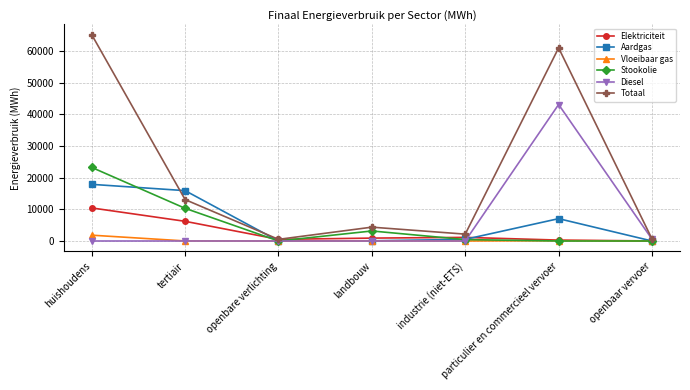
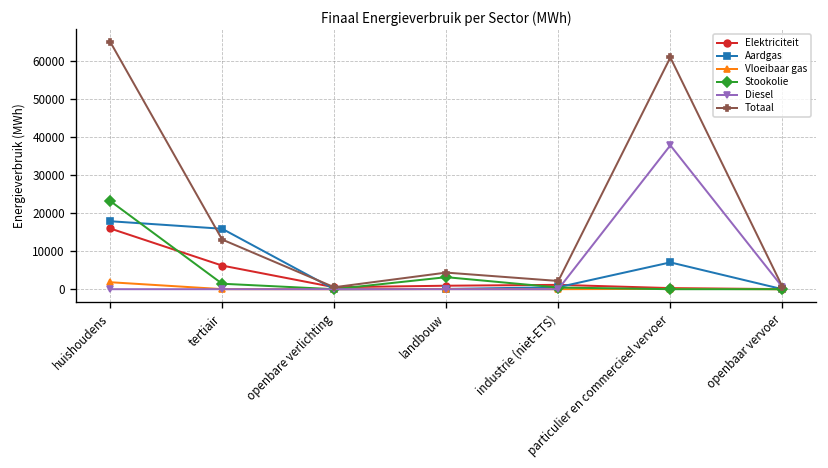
Elektriciteit, huishoudens: 10000 -> 16000
Stookolie, tertiair: 10000 -> 1000
Diesel, particulier en commercieel vervoer: 43000 -> 38000
